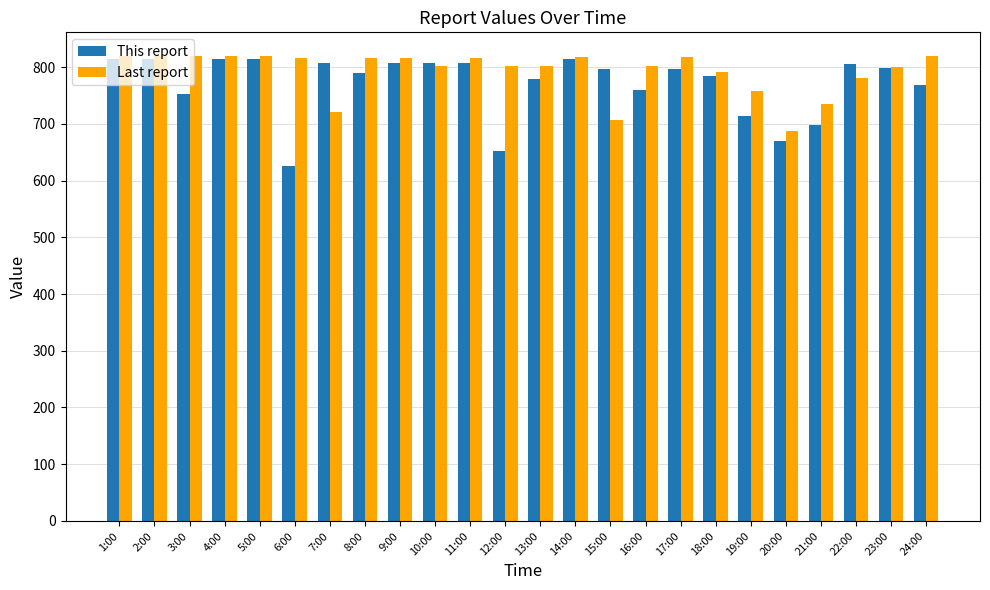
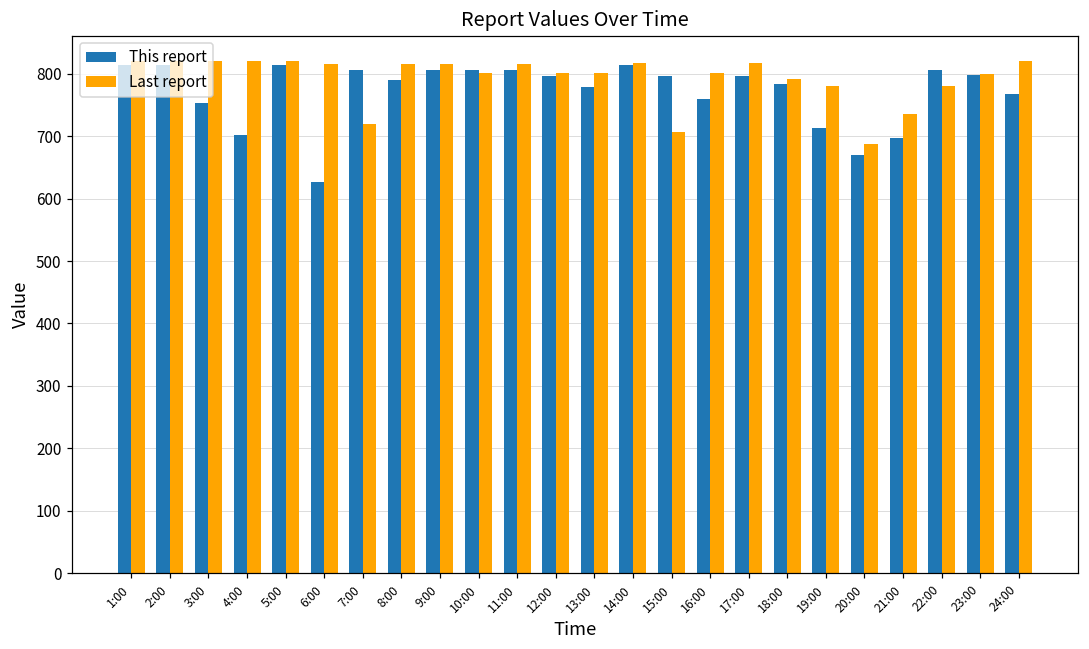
This report, 4:00: 810 -> 700
This report, 12:00: 650 -> 800
Last report, 19:00: 760 -> 780
